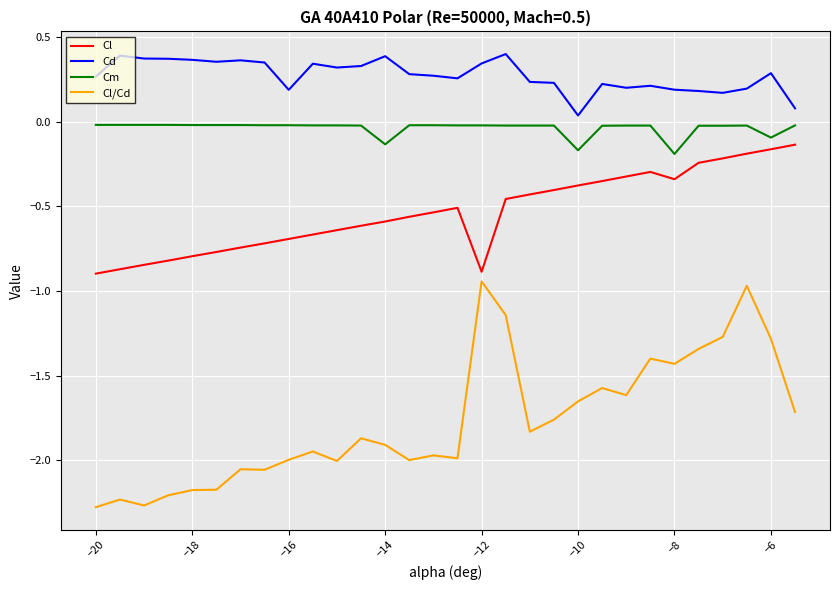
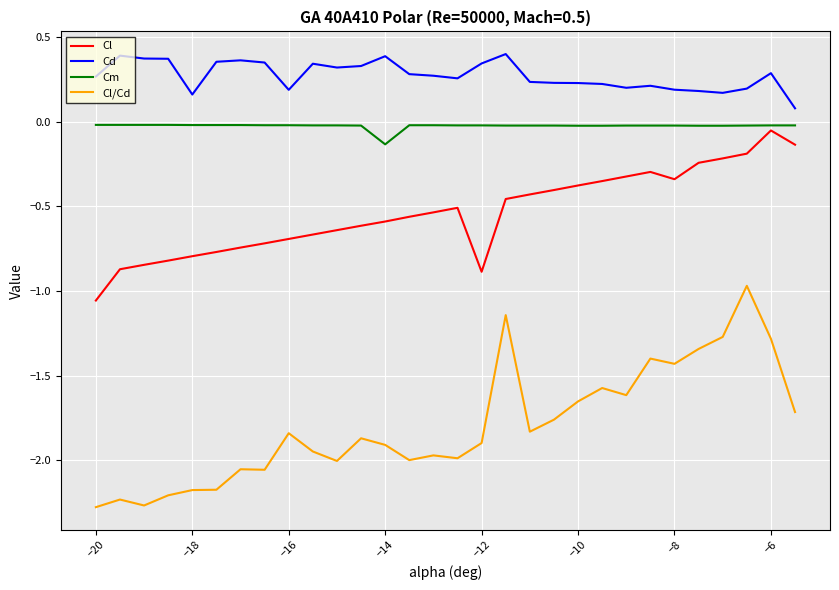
Cl, −20: -0.90 -> -1.06
Cd, −18: 0.37 -> 0.16
Cl/Cd, −16: -2.00 -> -1.84
Cl/Cd, −12: -0.94 -> -1.90
Cd, −10: 0.04 -> 0.23
Cm, −10: -0.17 -> -0.02
Cm, −8: -0.19 -> -0.02
Cl, −6: -0.16 -> -0.05
Cm, −6: -0.09 -> -0.02
